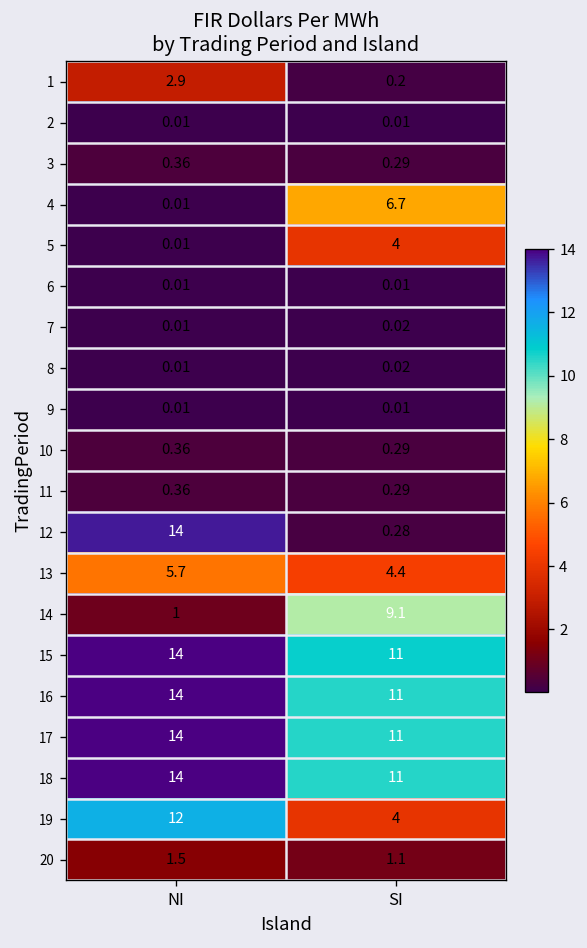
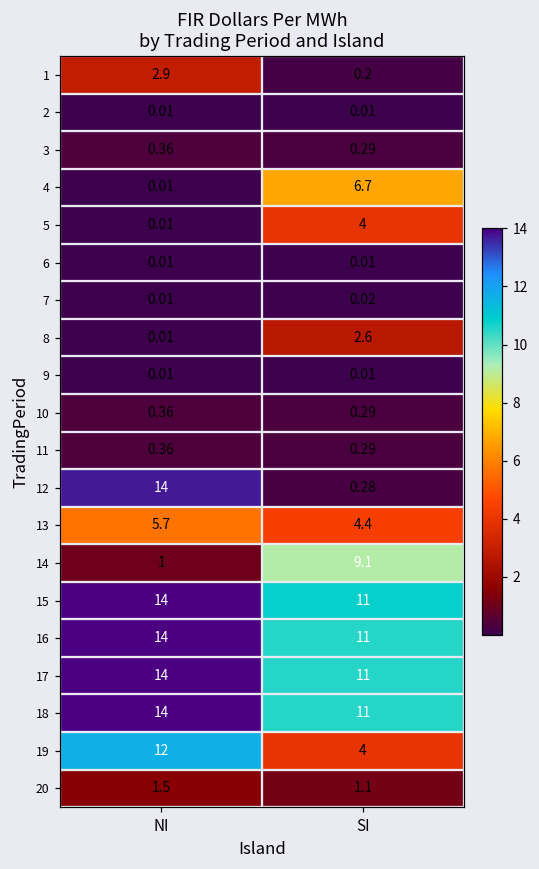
8, SI: 0.02 -> 2.6
